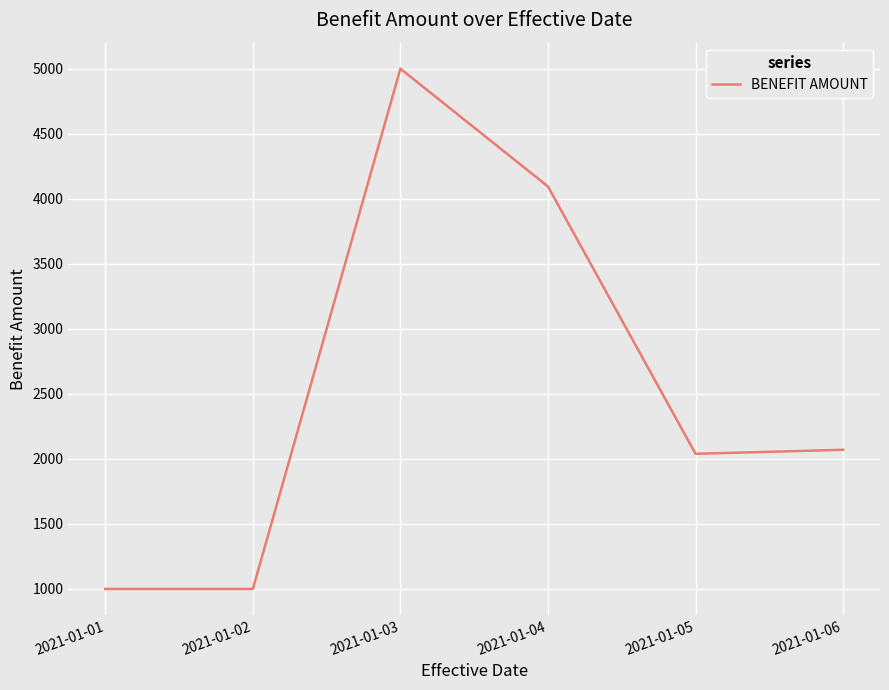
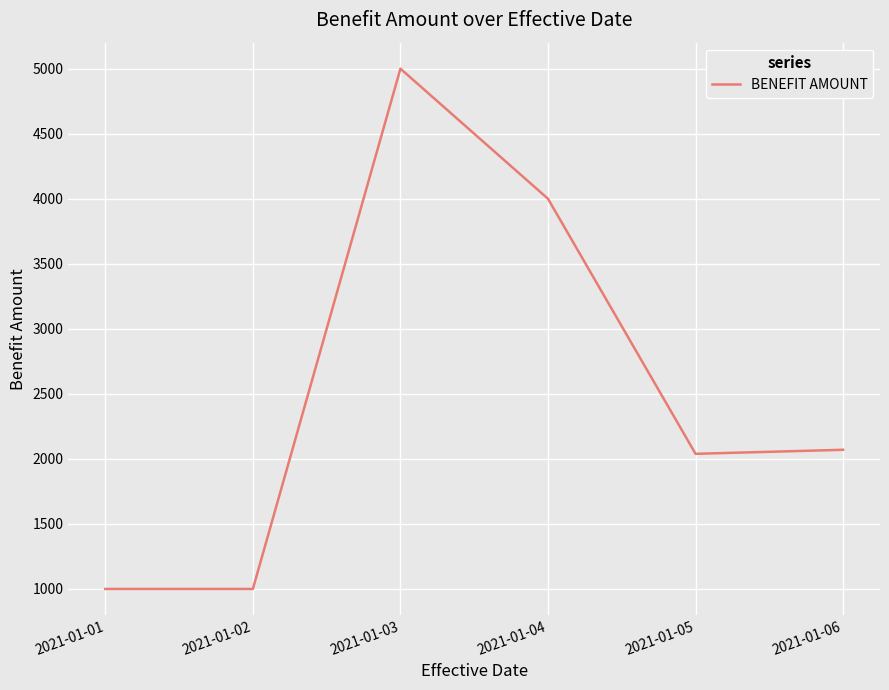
2021-01-04: 4090 -> 4000
